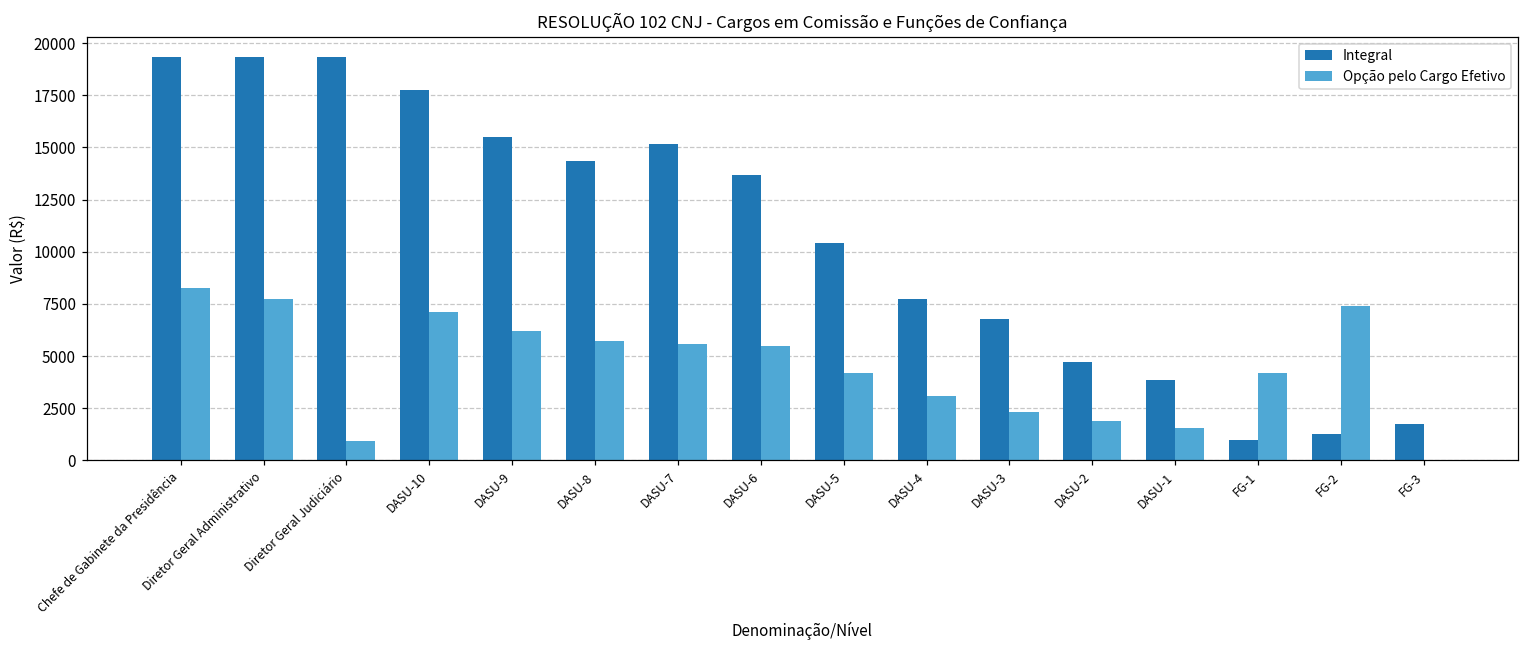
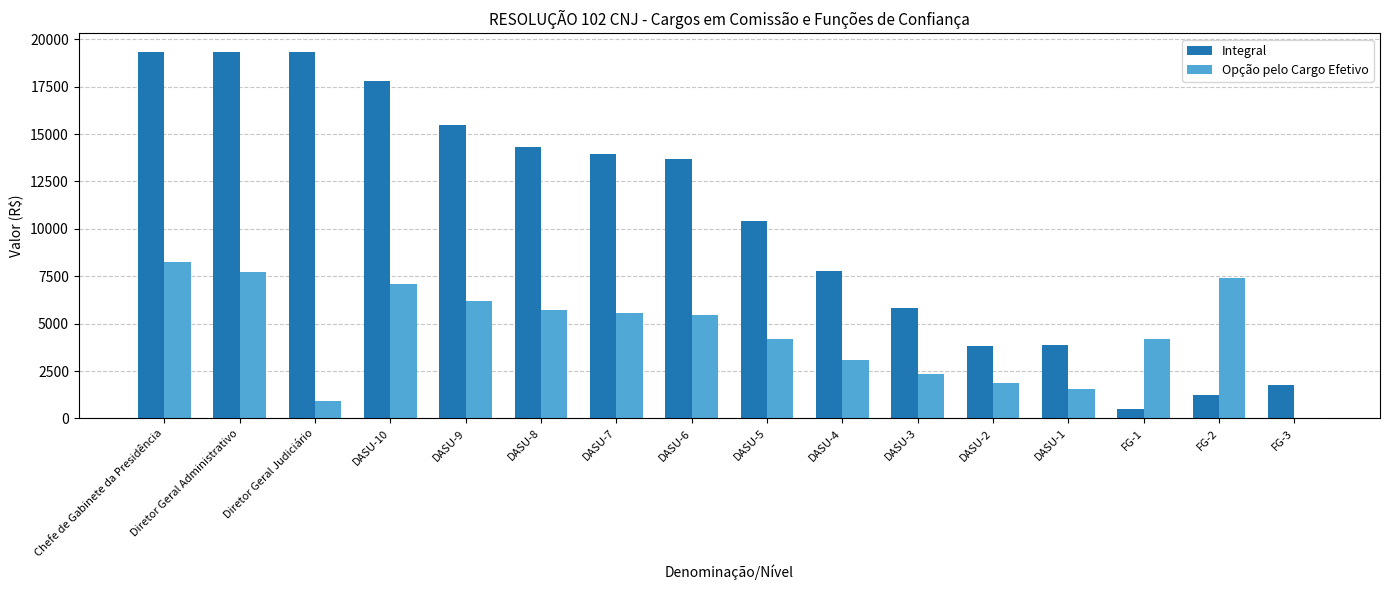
Integral, DASU-7: 15200 -> 13900
Integral, DASU-3: 6800 -> 5800
Integral, DASU-2: 4700 -> 3800
Integral, FG-1: 1000 -> 500
